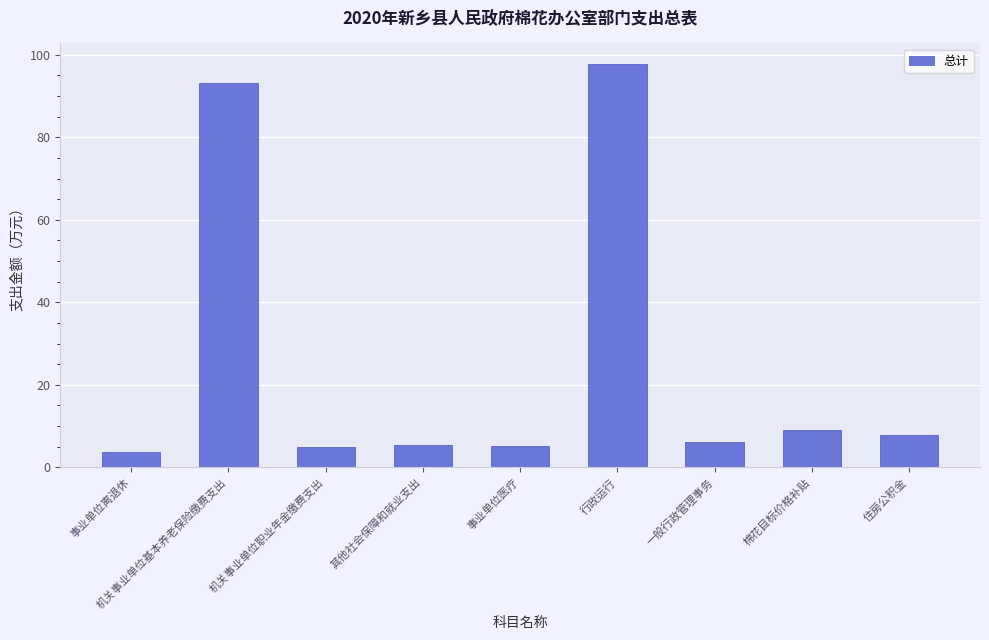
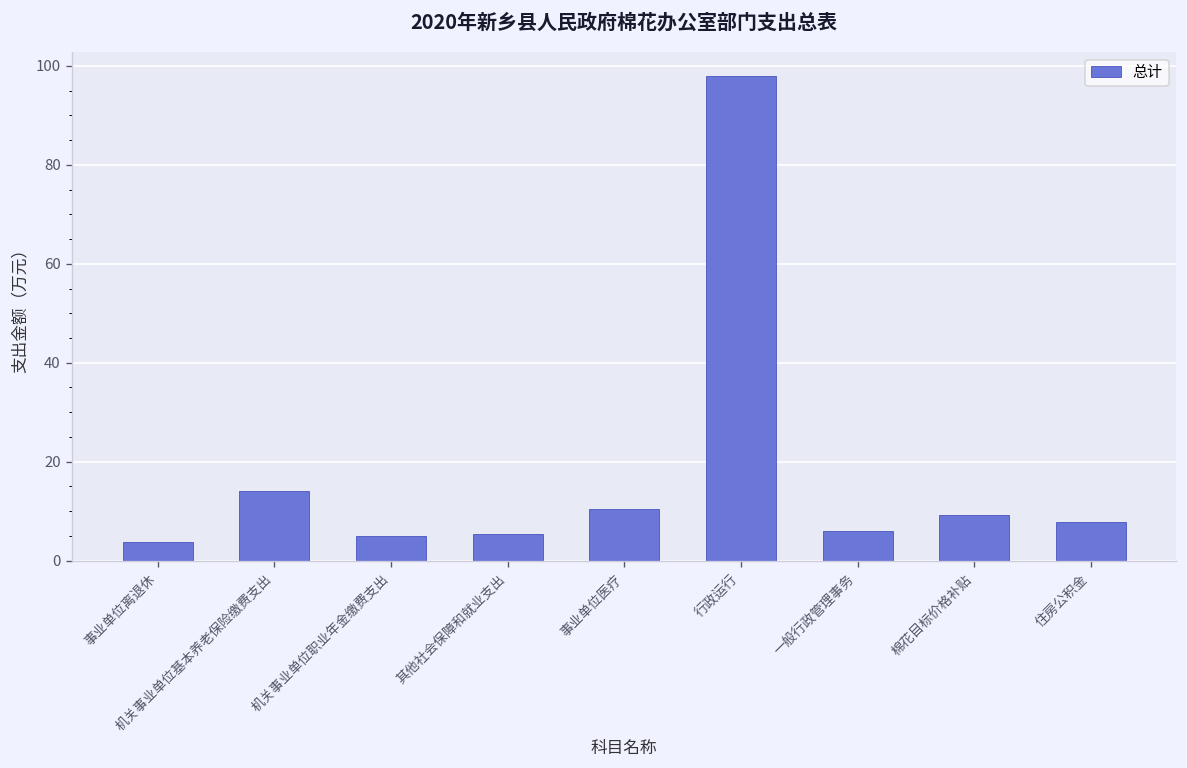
机关事业单位基本养老保险缴费支出: 93 -> 14
事业单位医疗: 5 -> 10
